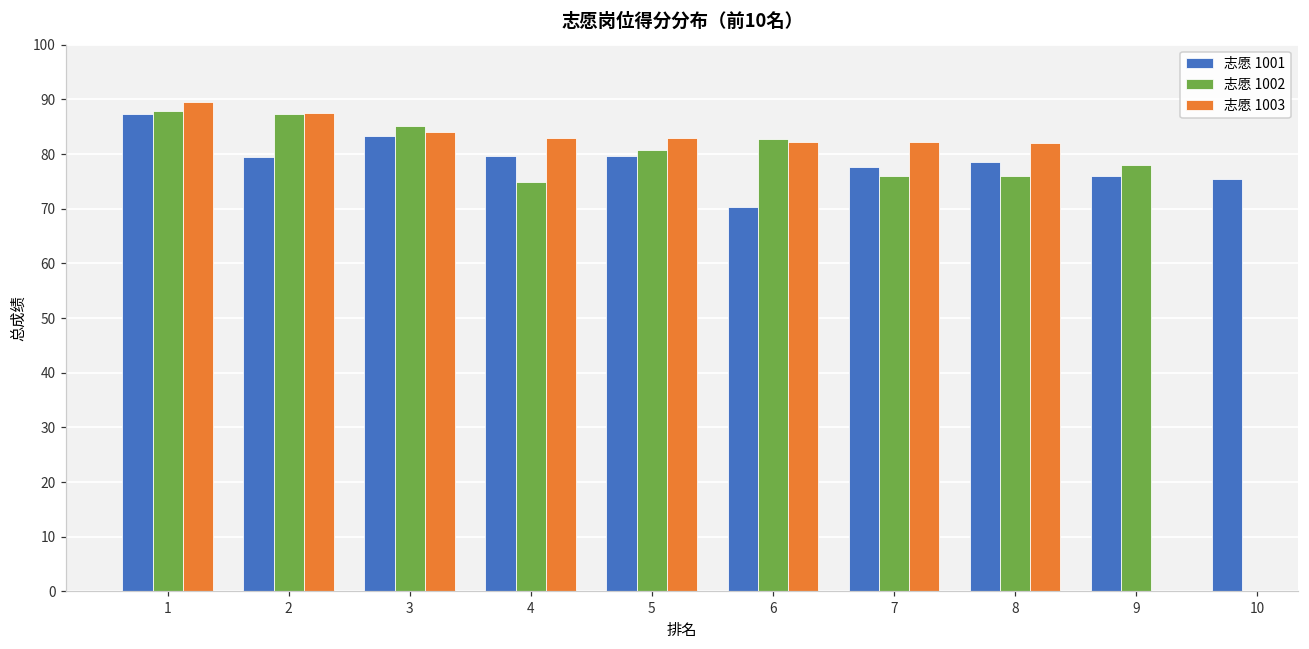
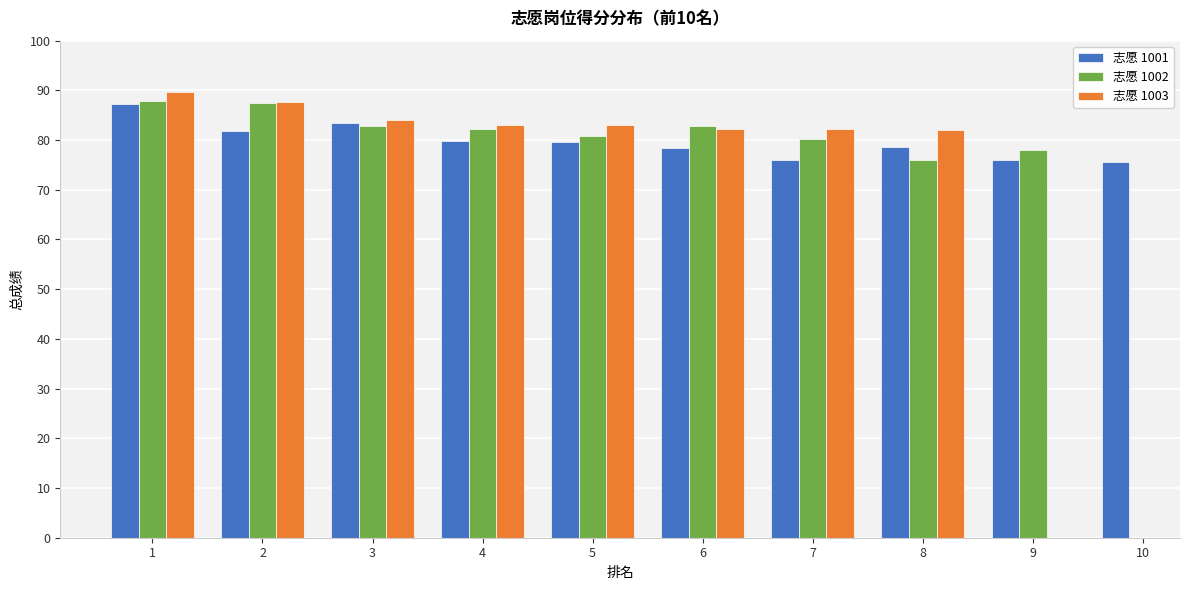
志愿 1001, 2: 79 -> 82
志愿 1002, 3: 85 -> 83
志愿 1002, 4: 75 -> 82
志愿 1001, 6: 70 -> 78
志愿 1001, 7: 78 -> 76
志愿 1002, 7: 76 -> 80
